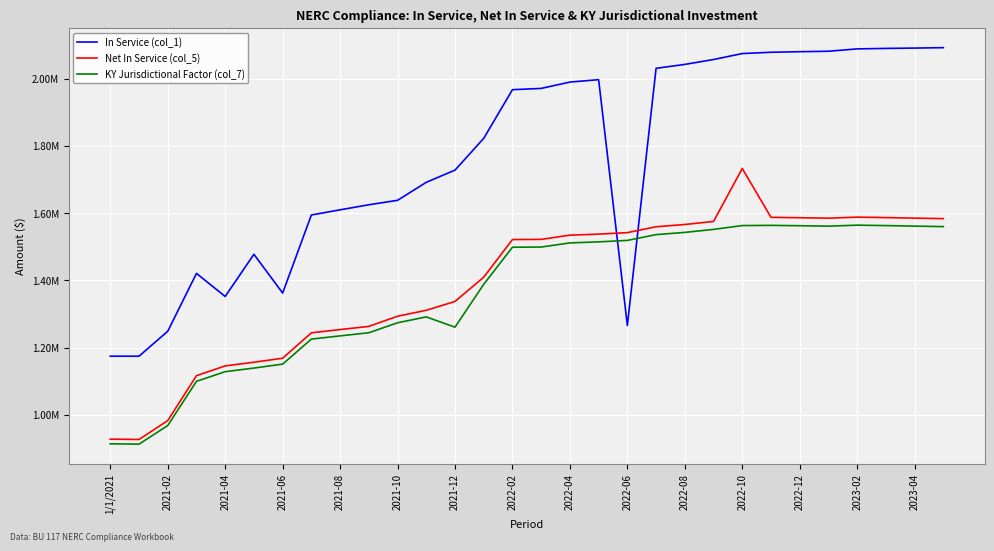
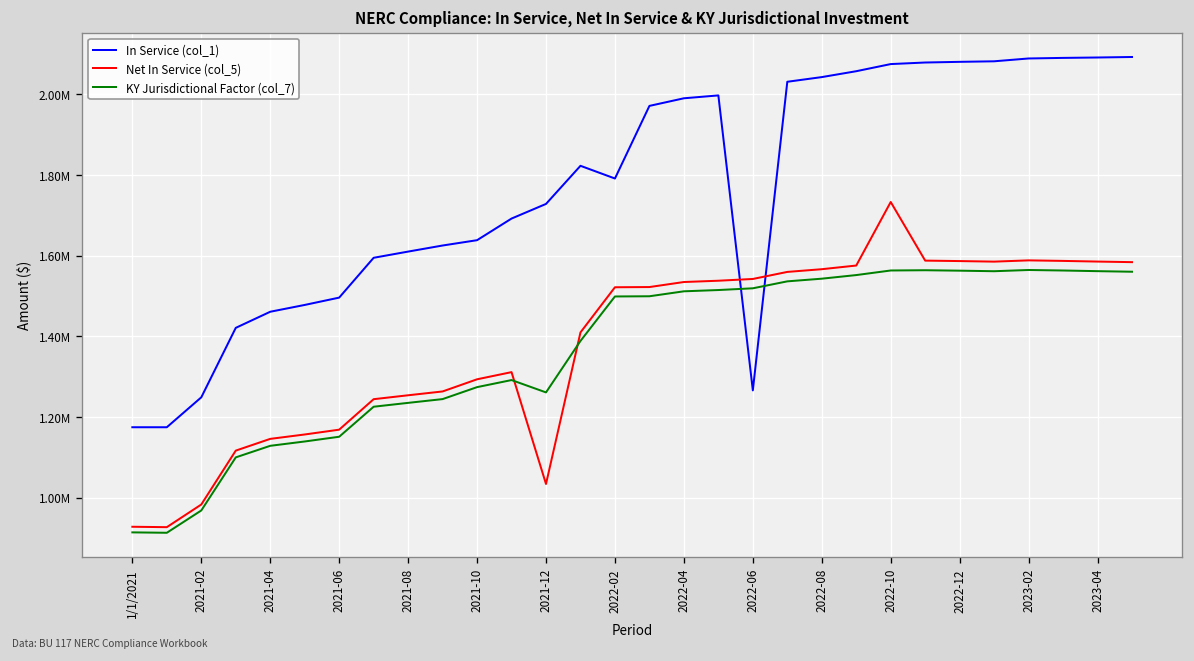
In Service (col_1), 2021-04: 1350000 -> 1460000
In Service (col_1), 2021-06: 1360000 -> 1500000
Net In Service (col_5), 2021-12: 1340000 -> 1030000
In Service (col_1), 2022-02: 1970000 -> 1790000
